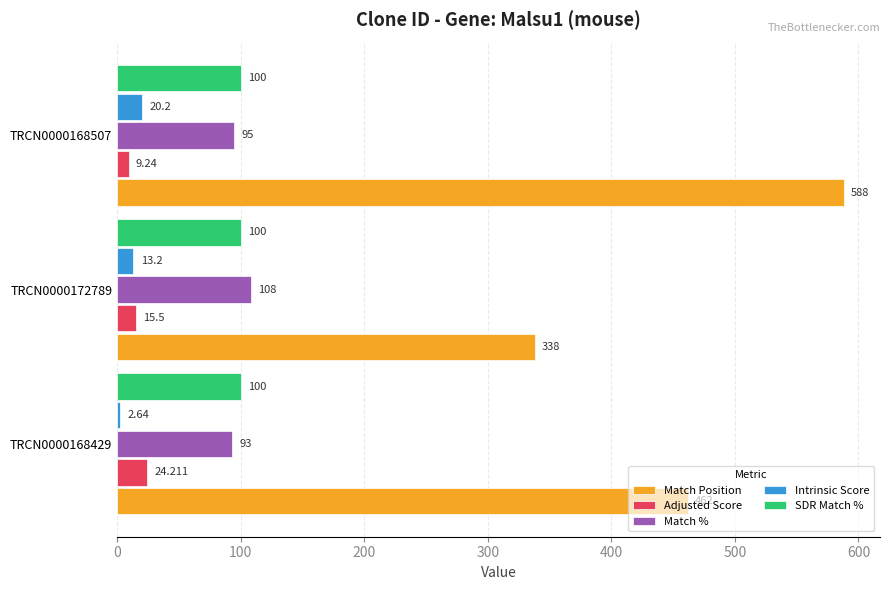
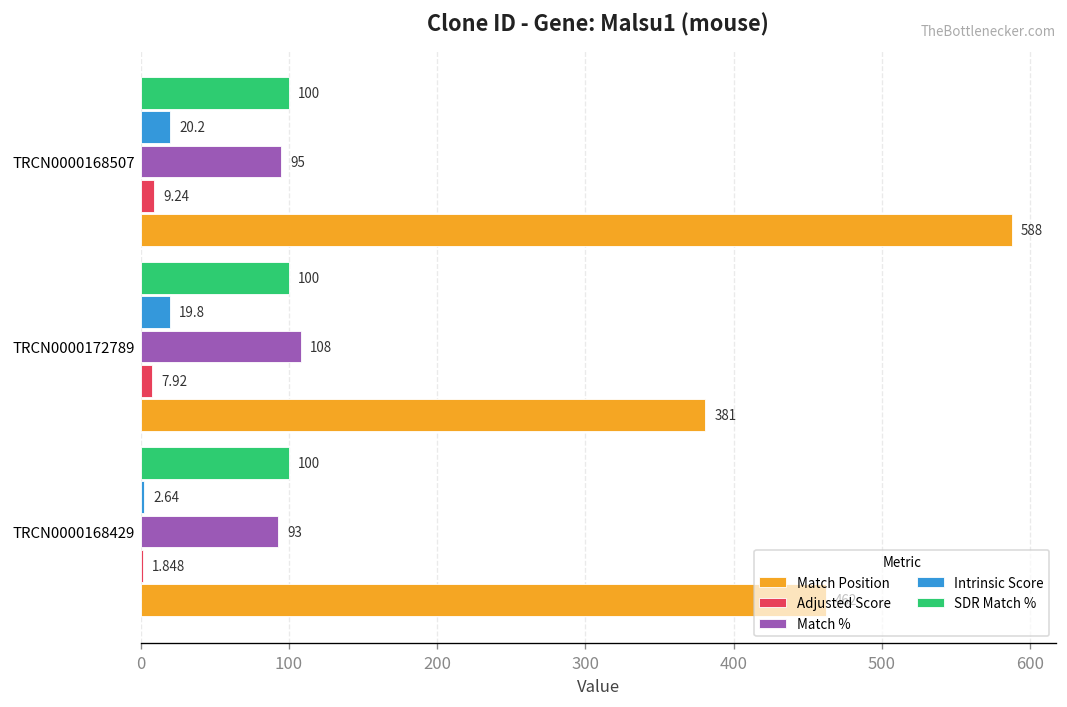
Intrinsic Score, TRCN0000172789: 13.2 -> 19.8
Adjusted Score, TRCN0000172789: 15.5 -> 7.92
Match Position, TRCN0000172789: 338 -> 381
Adjusted Score, TRCN0000168429: 24.211 -> 1.848
